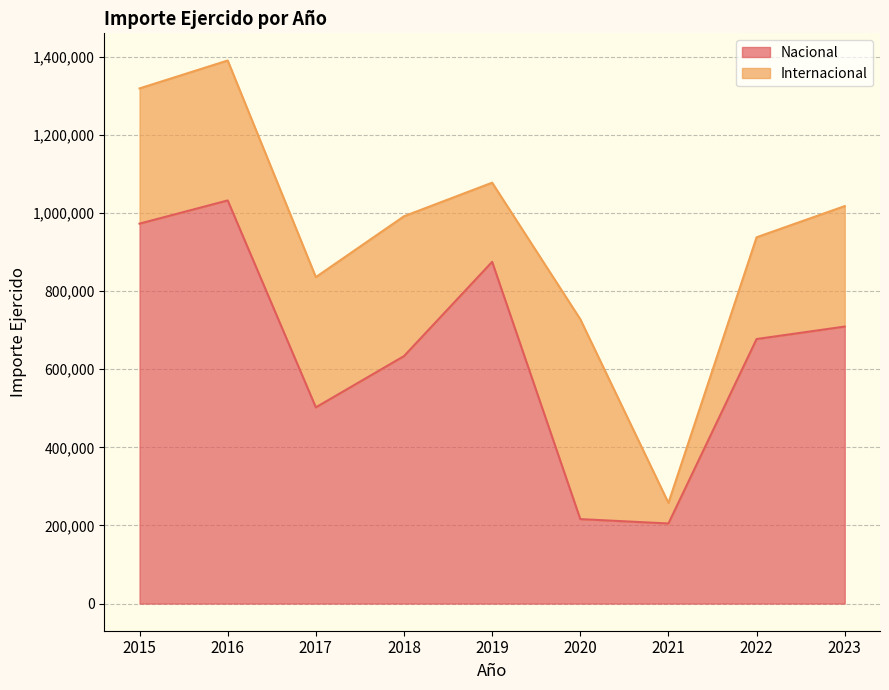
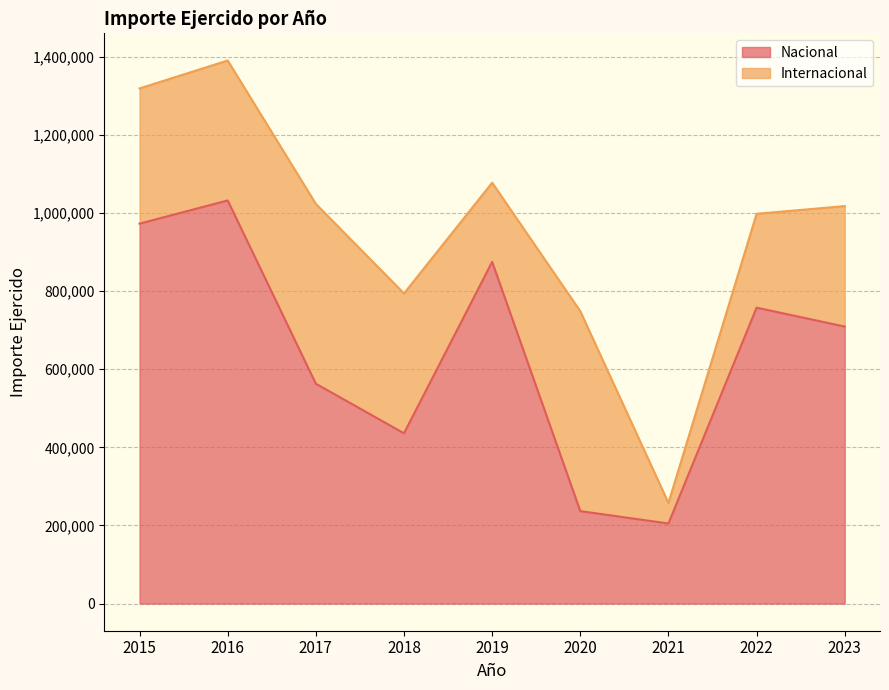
Nacional, 2017: 500,000 -> 560,000
Internacional, 2017: 330,000 -> 460,000
Nacional, 2018: 630,000 -> 440,000
Nacional, 2020: 220,000 -> 240,000
Nacional, 2022: 680,000 -> 760,000
Internacional, 2022: 260,000 -> 240,000
